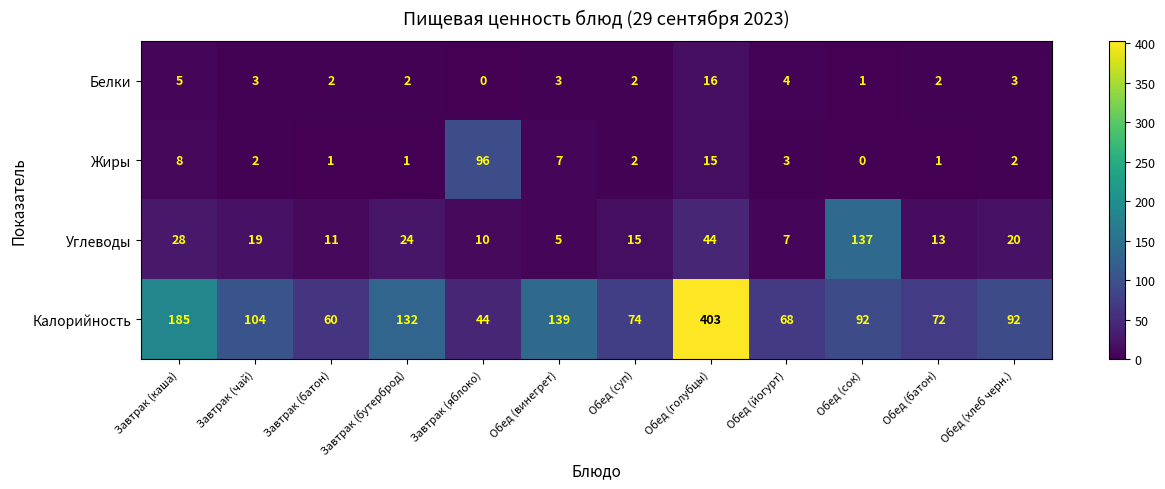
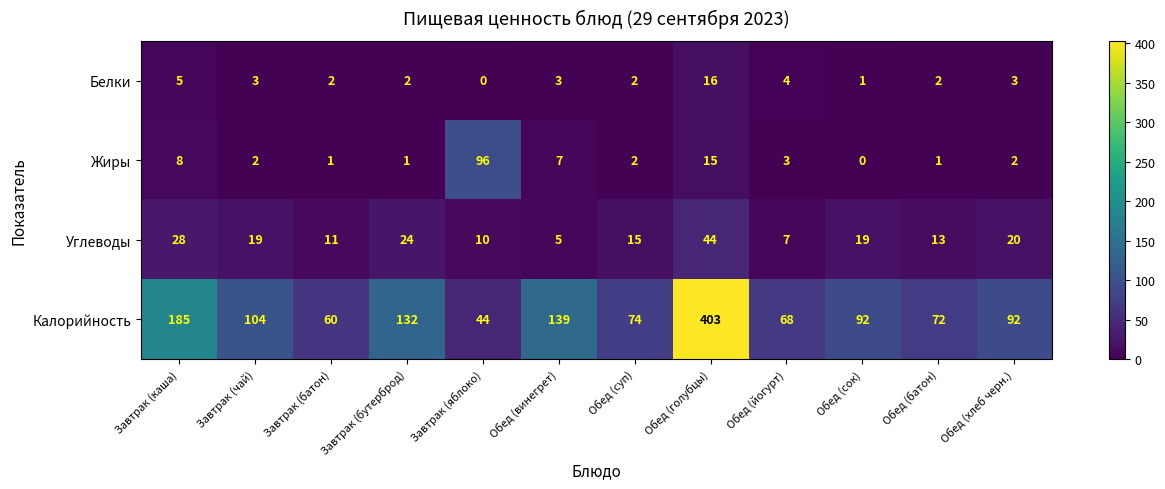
Углеводы, Обед (сок): 137 -> 19
